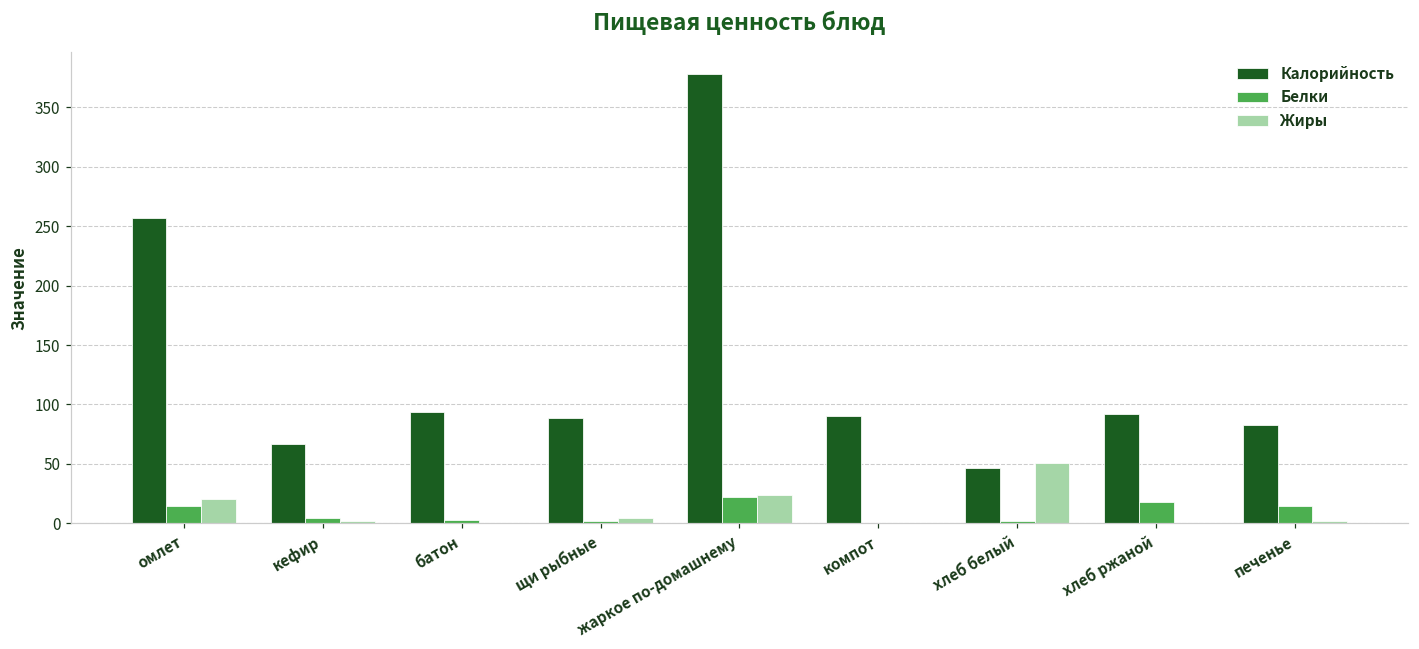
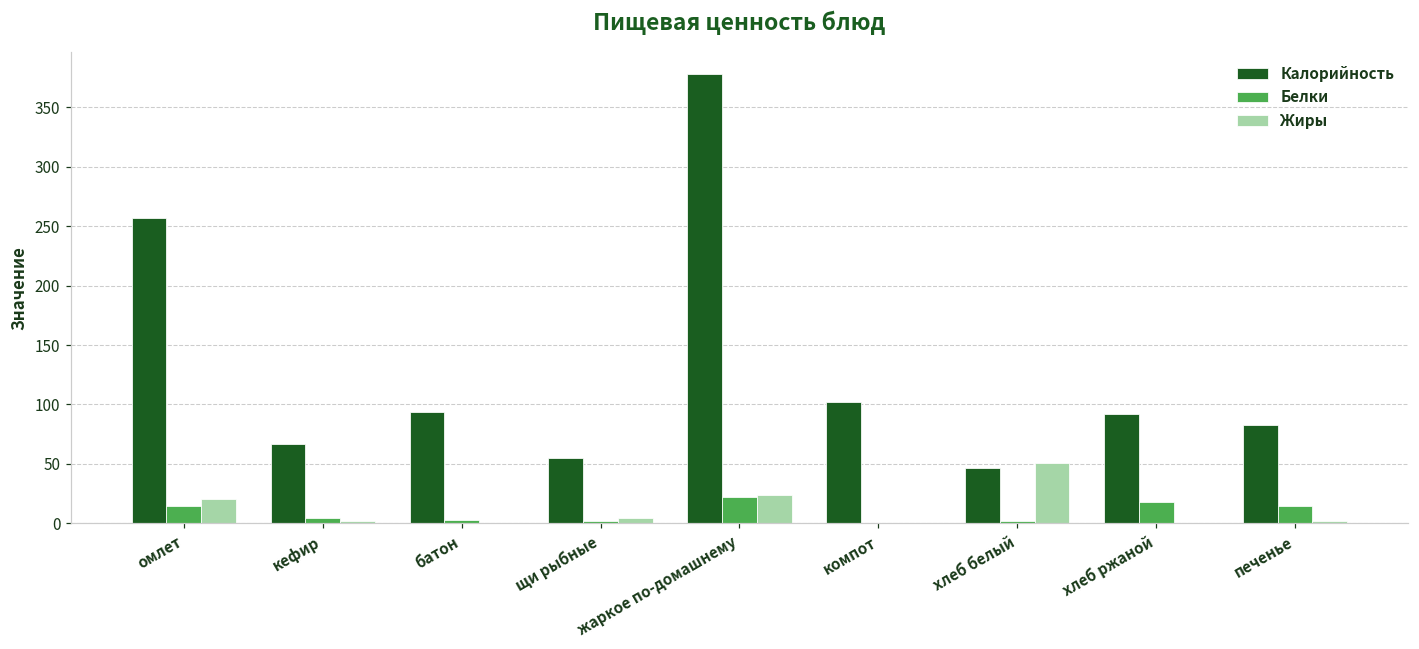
Калорийность, щи рыбные: 88 -> 55
Калорийность, компот: 91 -> 102
